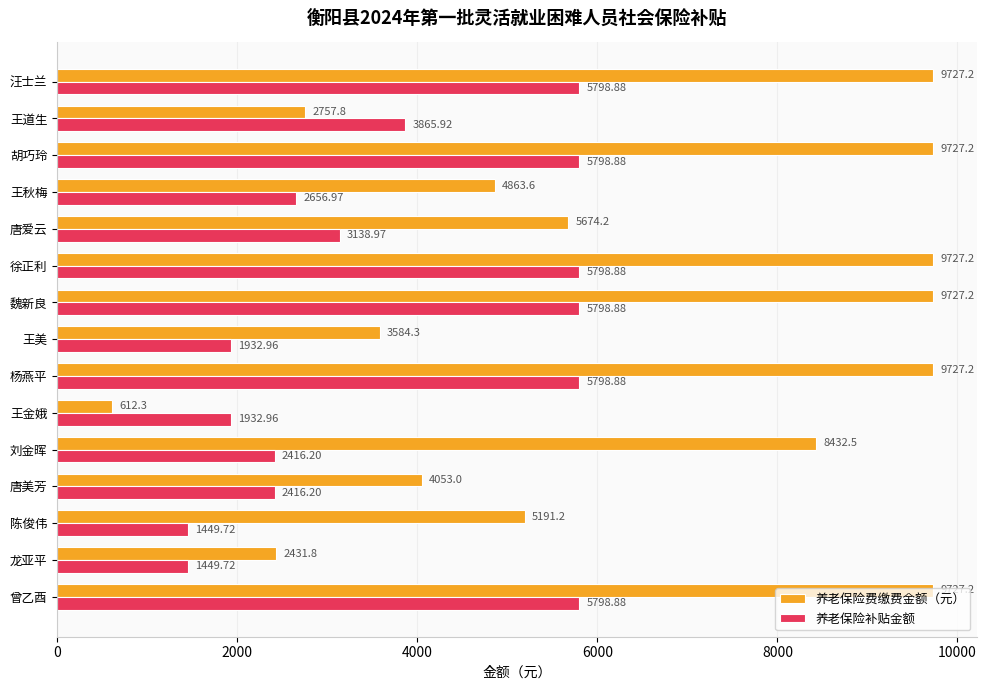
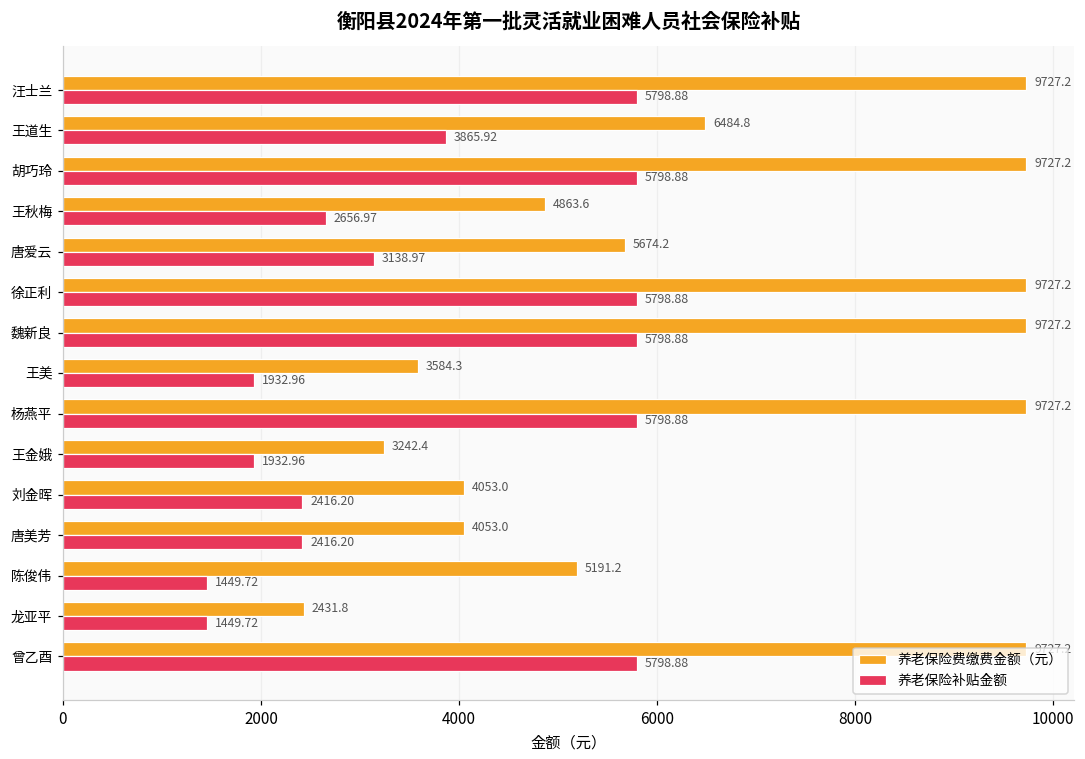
养老保险费缴费金额（元）, 王道生: 2757.8 -> 6484.8
养老保险费缴费金额（元）, 王金娥: 612.3 -> 3242.4
养老保险费缴费金额（元）, 刘金晖: 8432.5 -> 4053.0
